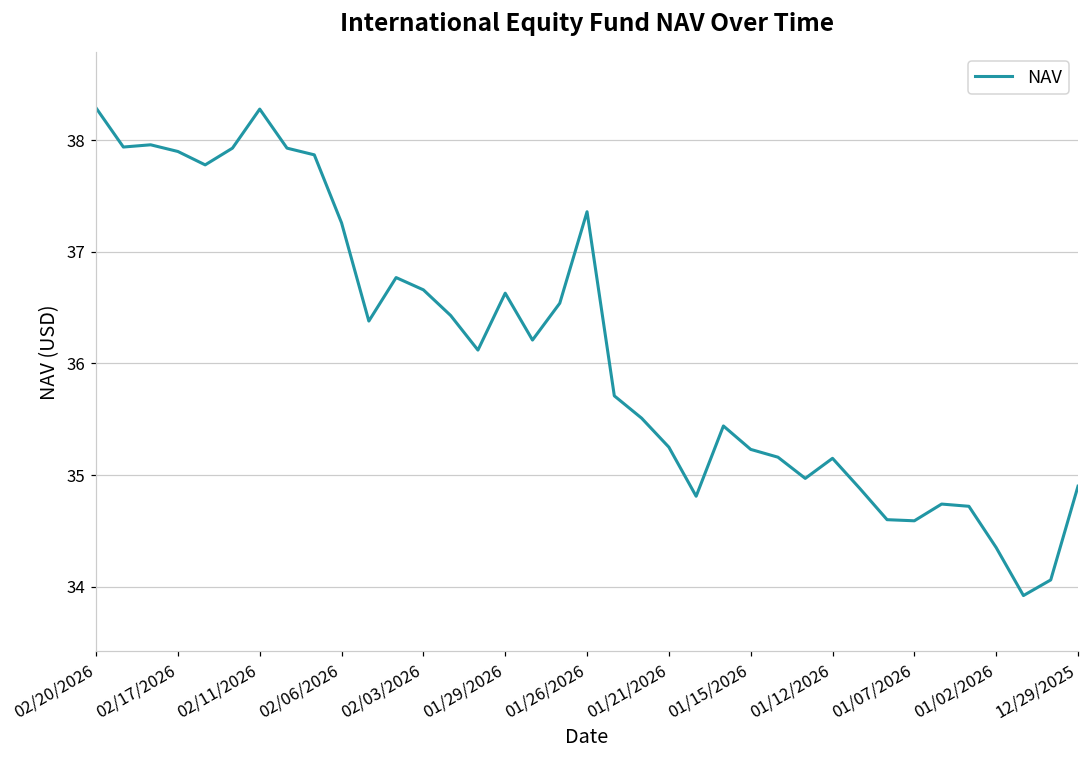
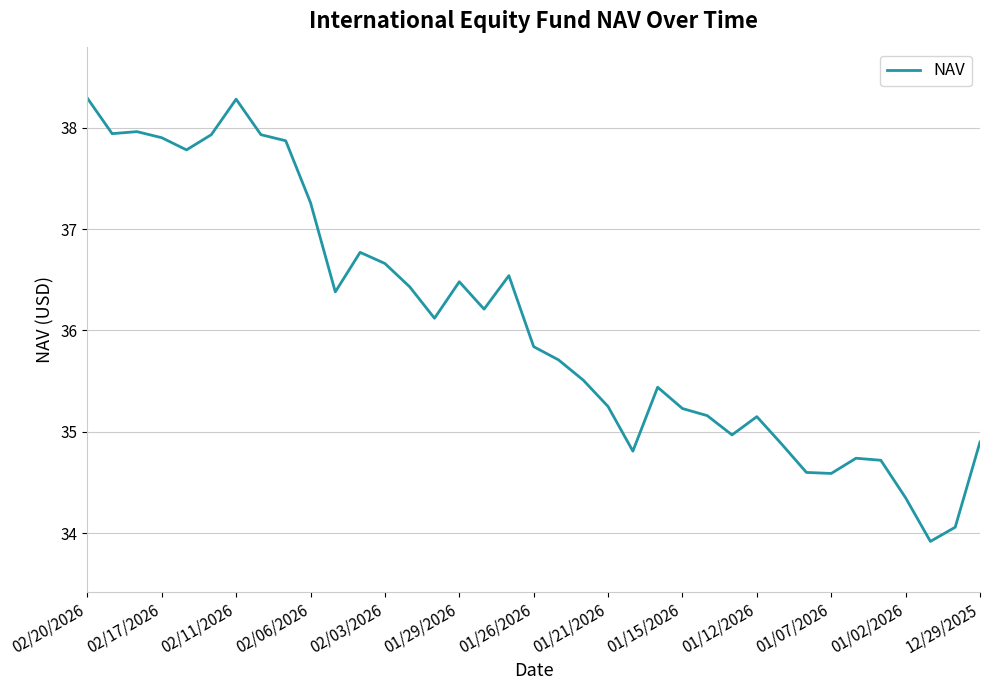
01/29/2026: 36.63 -> 36.48
01/26/2026: 37.36 -> 35.84
